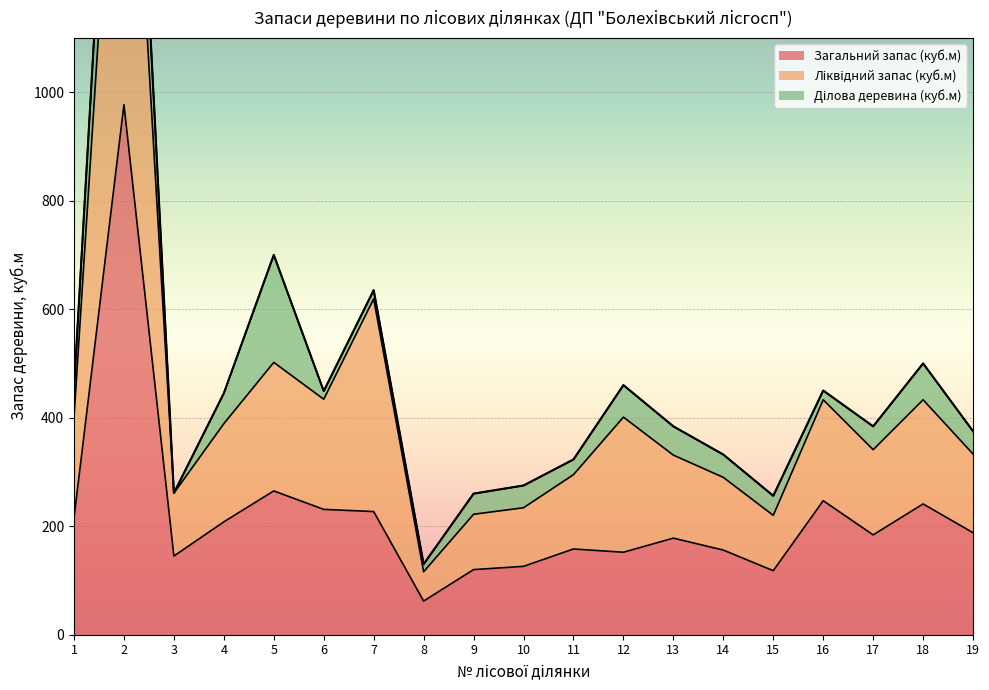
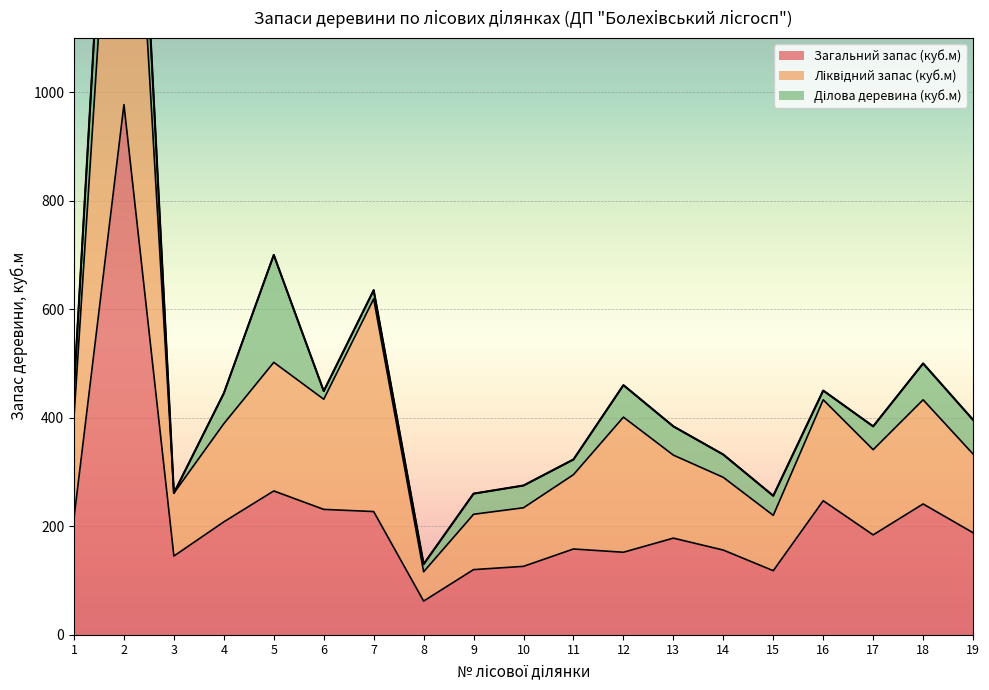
Ділова деревина (куб.м), 19: 40 -> 60
